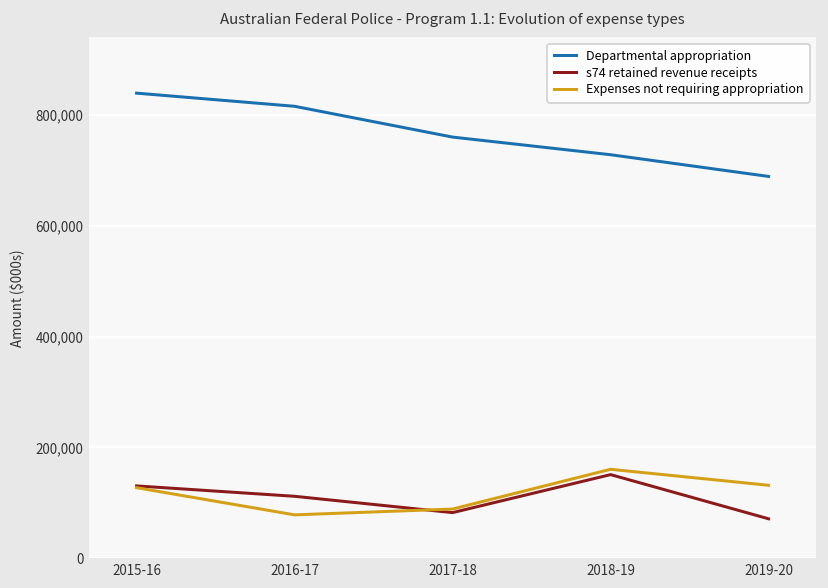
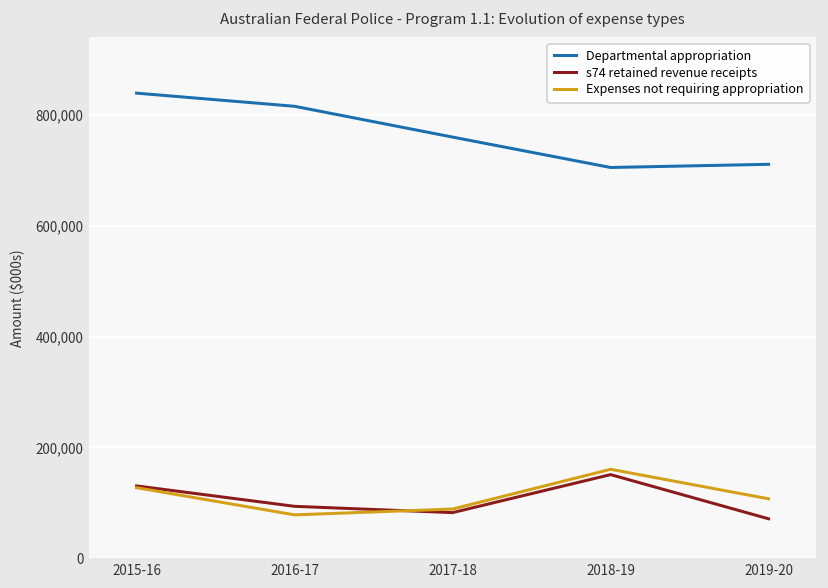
s74 retained revenue receipts, 2016-17: 110,000 -> 90,000
Departmental appropriation, 2018-19: 730,000 -> 710,000
Departmental appropriation, 2019-20: 690,000 -> 710,000
Expenses not requiring appropriation, 2019-20: 130,000 -> 110,000
